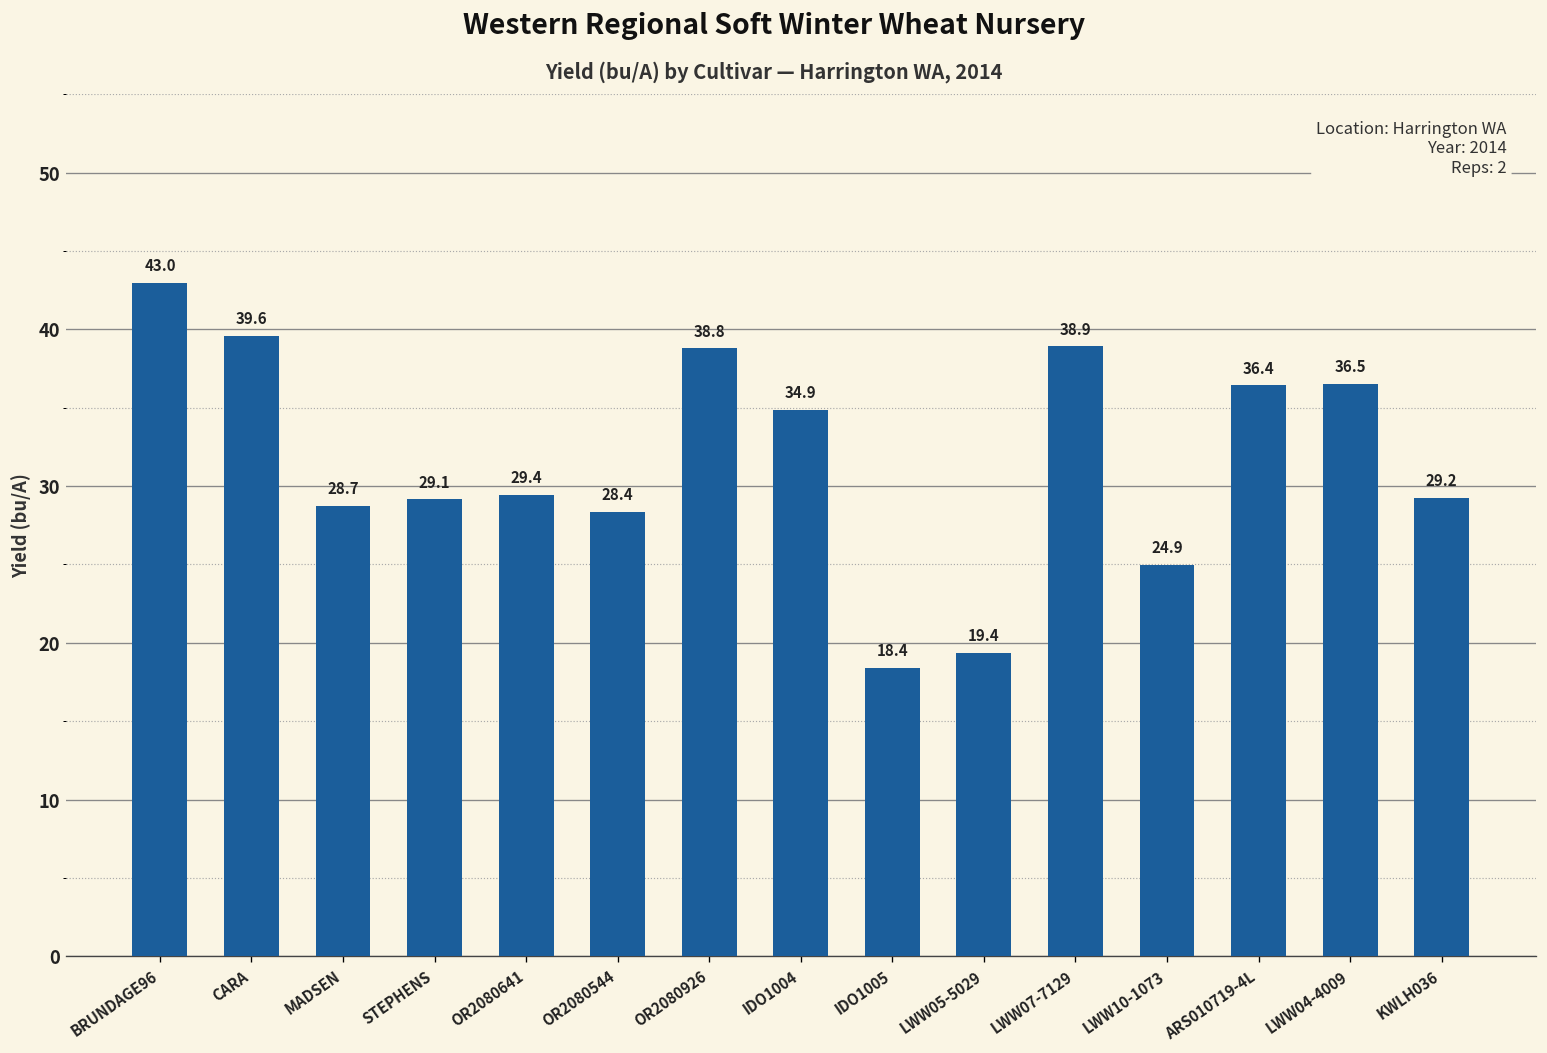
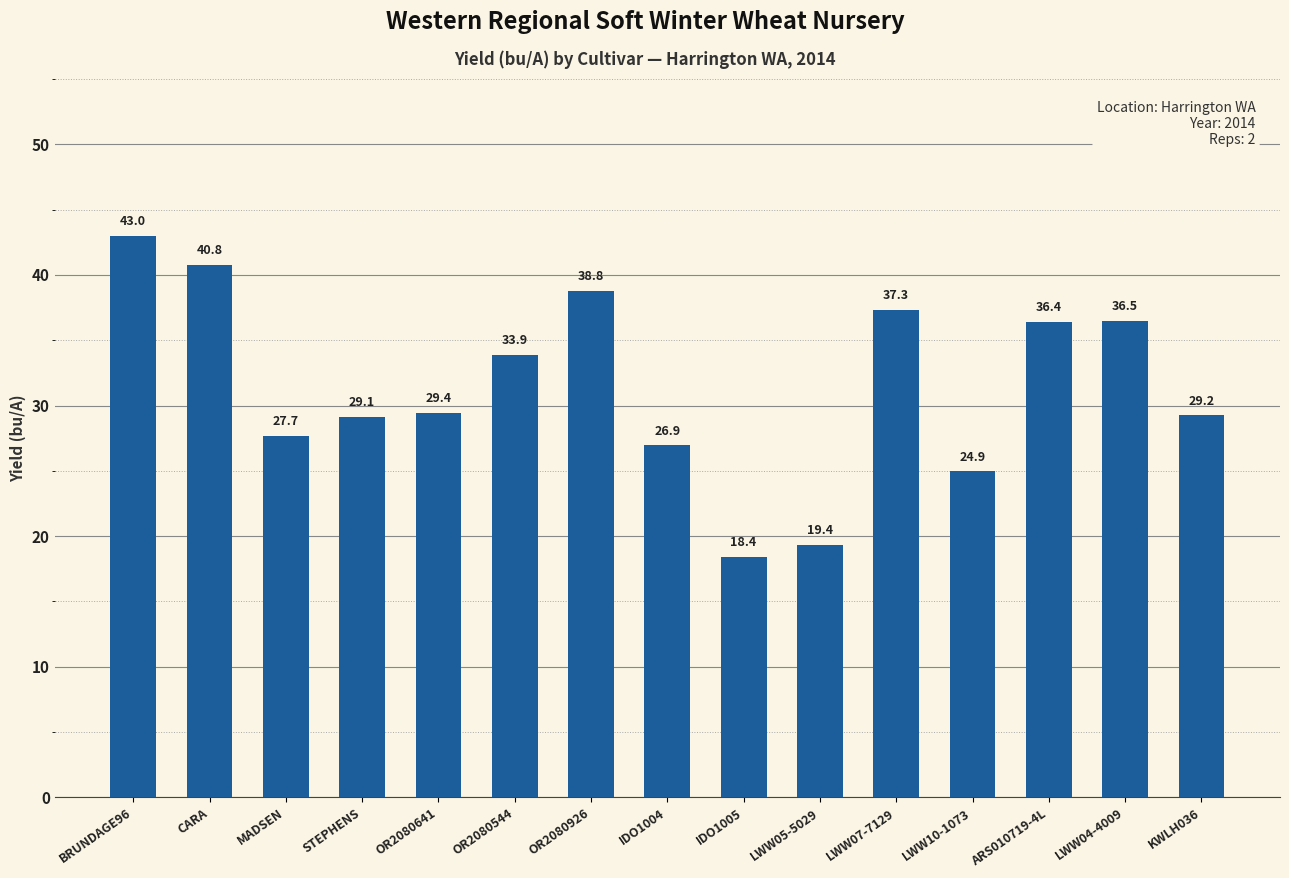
CARA: 39.6 -> 40.8
MADSEN: 28.7 -> 27.7
OR2080544: 28.4 -> 33.9
IDO1004: 34.9 -> 26.9
LWW07-7129: 38.9 -> 37.3
